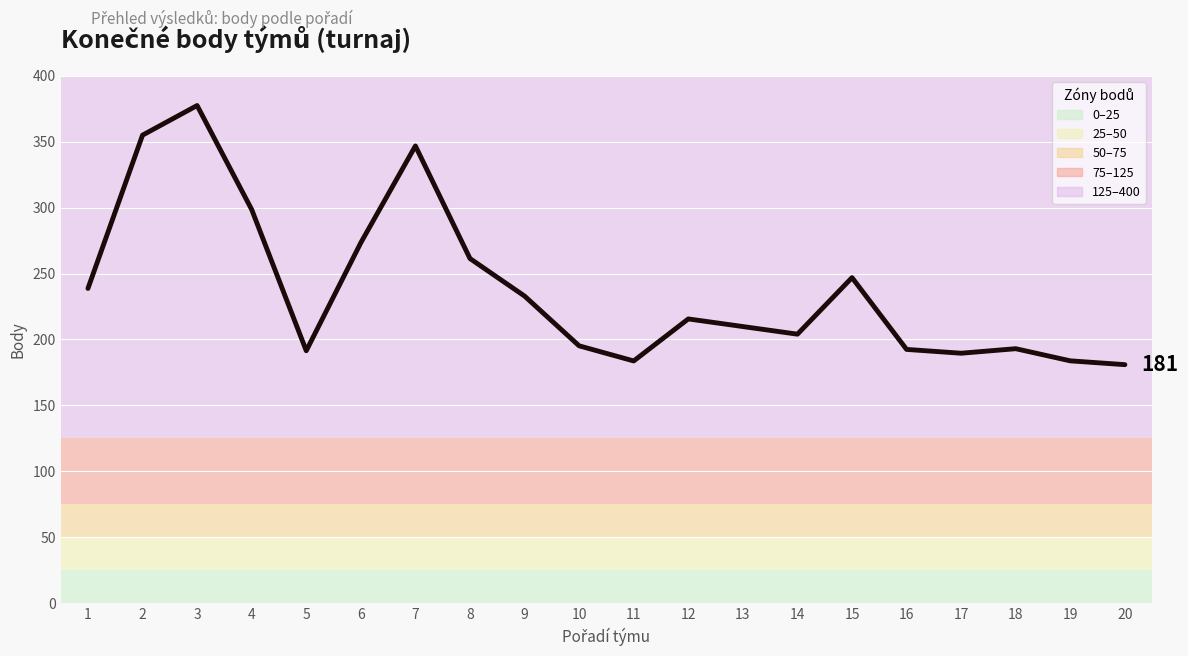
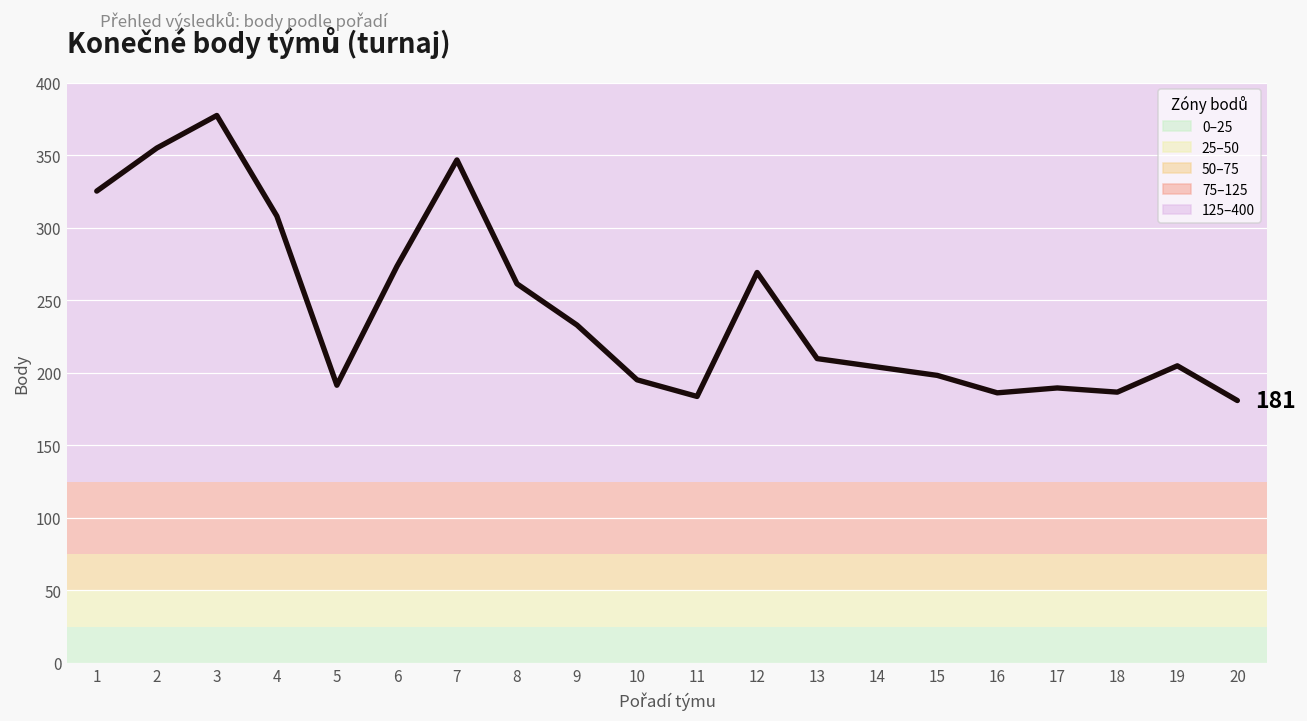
1: 239 -> 325
4: 298 -> 308
12: 216 -> 269
15: 247 -> 198
16: 192 -> 186
18: 193 -> 187
19: 184 -> 205
